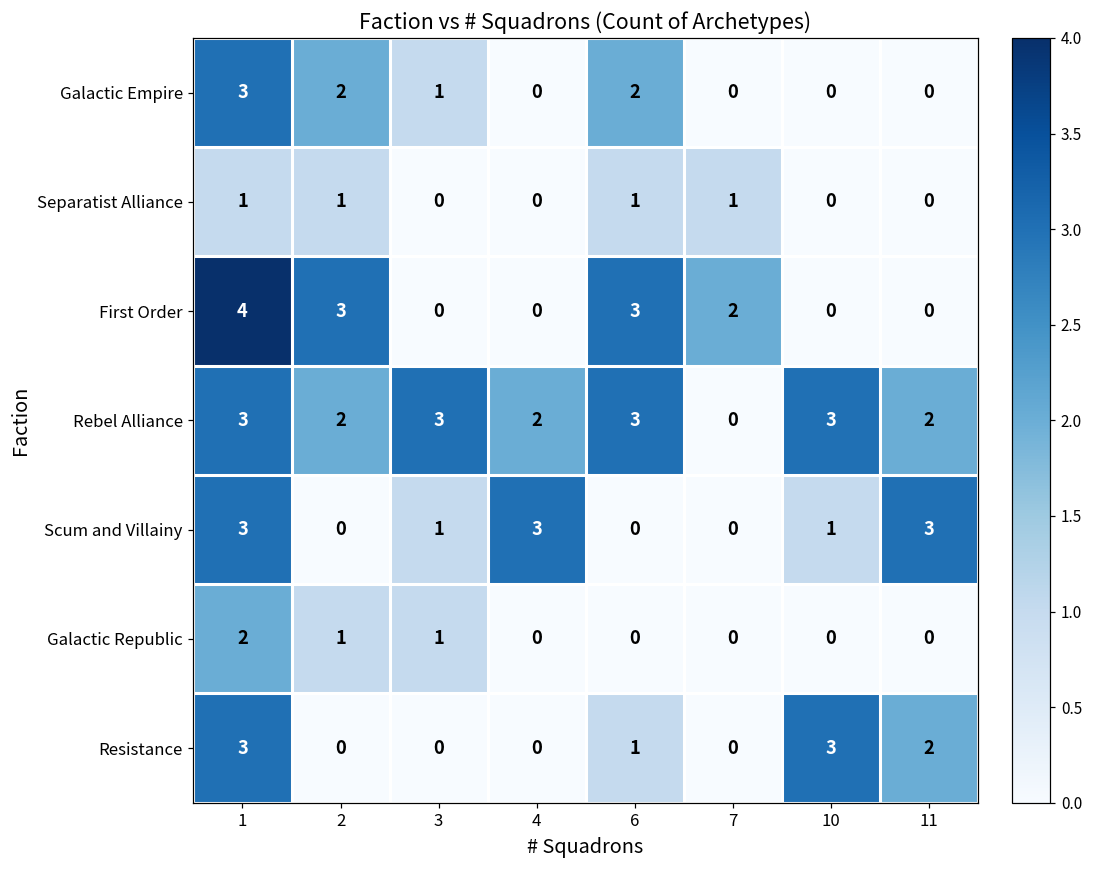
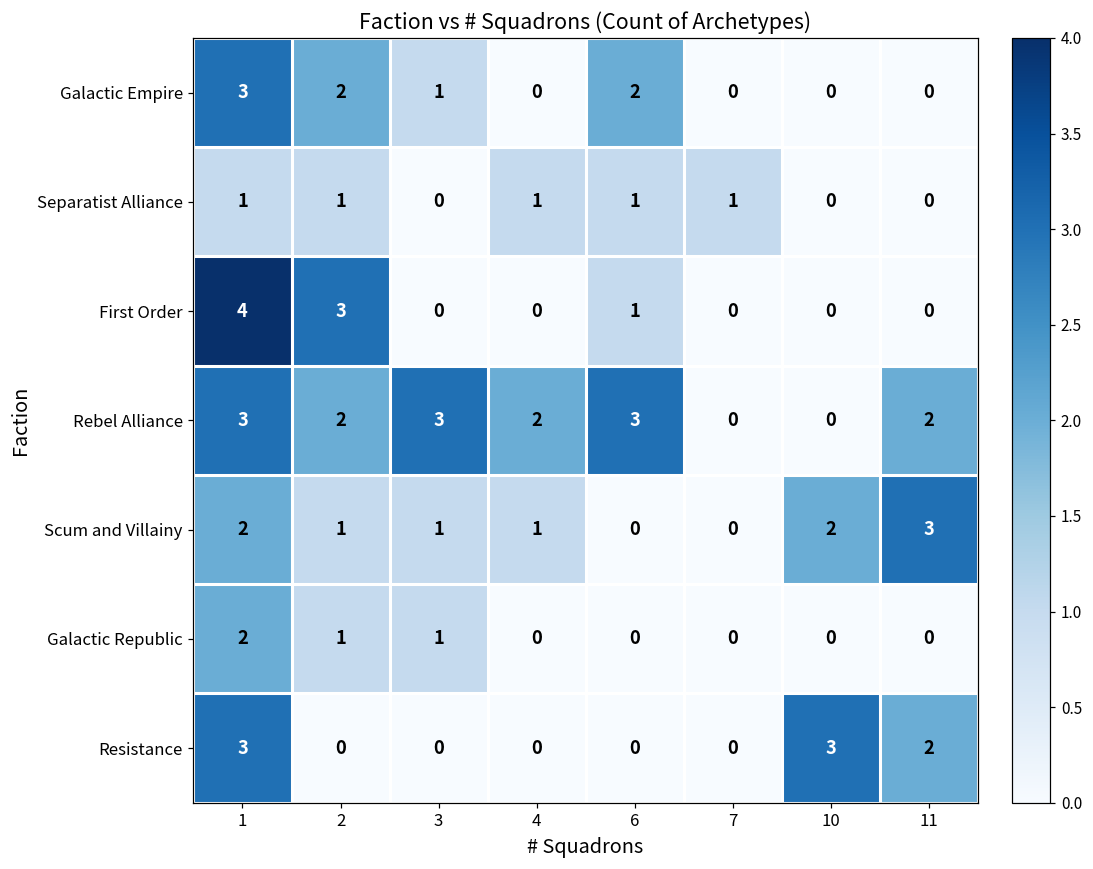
Separatist Alliance, 4: 0 -> 1
First Order, 6: 3 -> 1
First Order, 7: 2 -> 0
Rebel Alliance, 10: 3 -> 0
Scum and Villainy, 1: 3 -> 2
Scum and Villainy, 2: 0 -> 1
Scum and Villainy, 4: 3 -> 1
Scum and Villainy, 10: 1 -> 2
Resistance, 6: 1 -> 0
